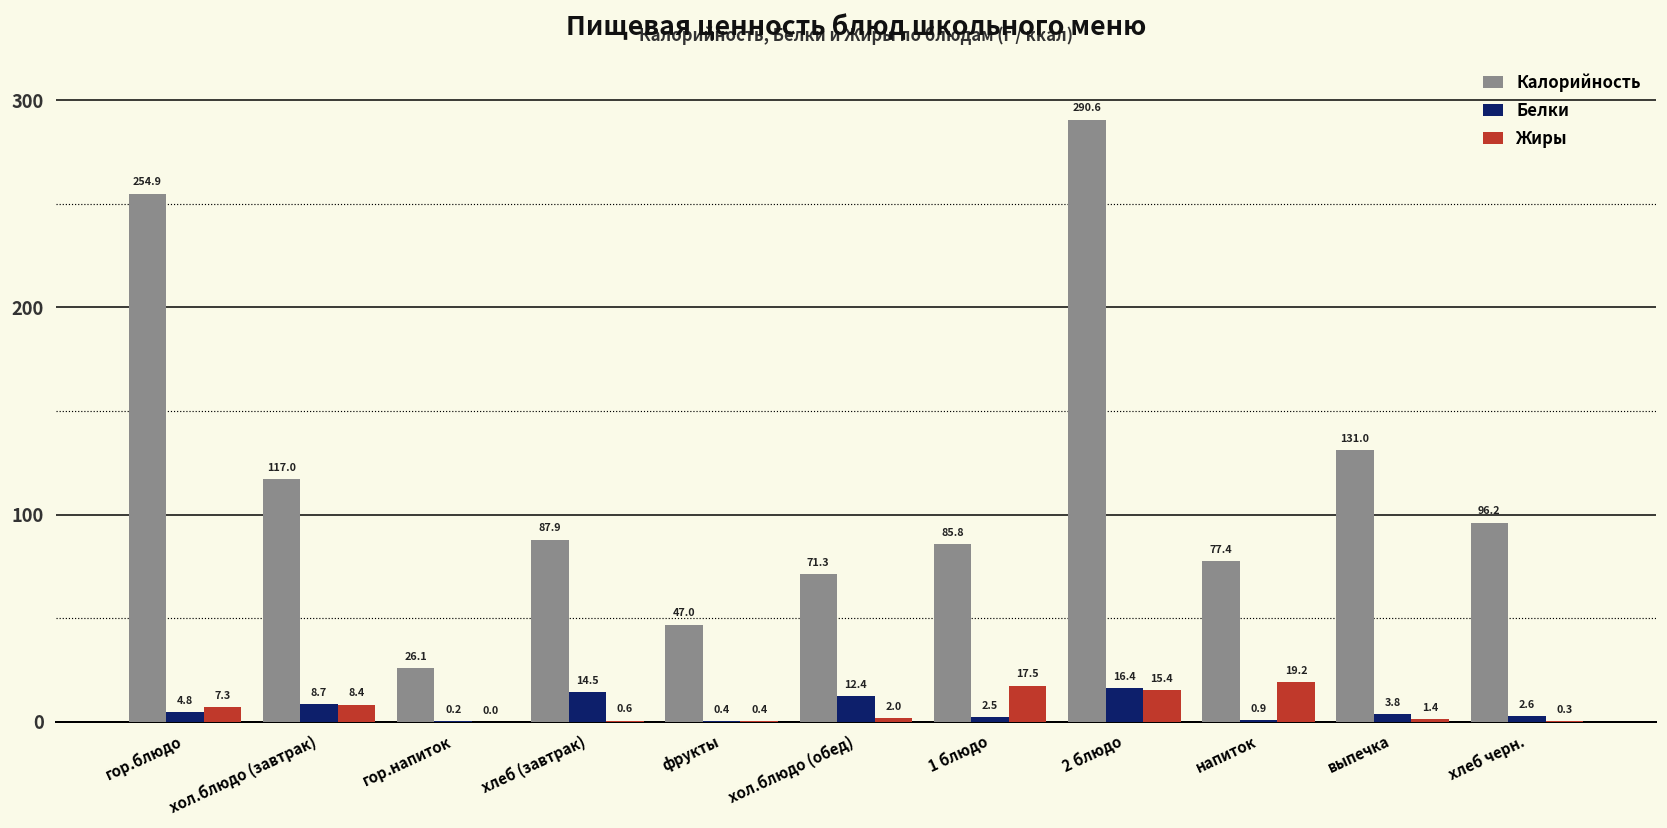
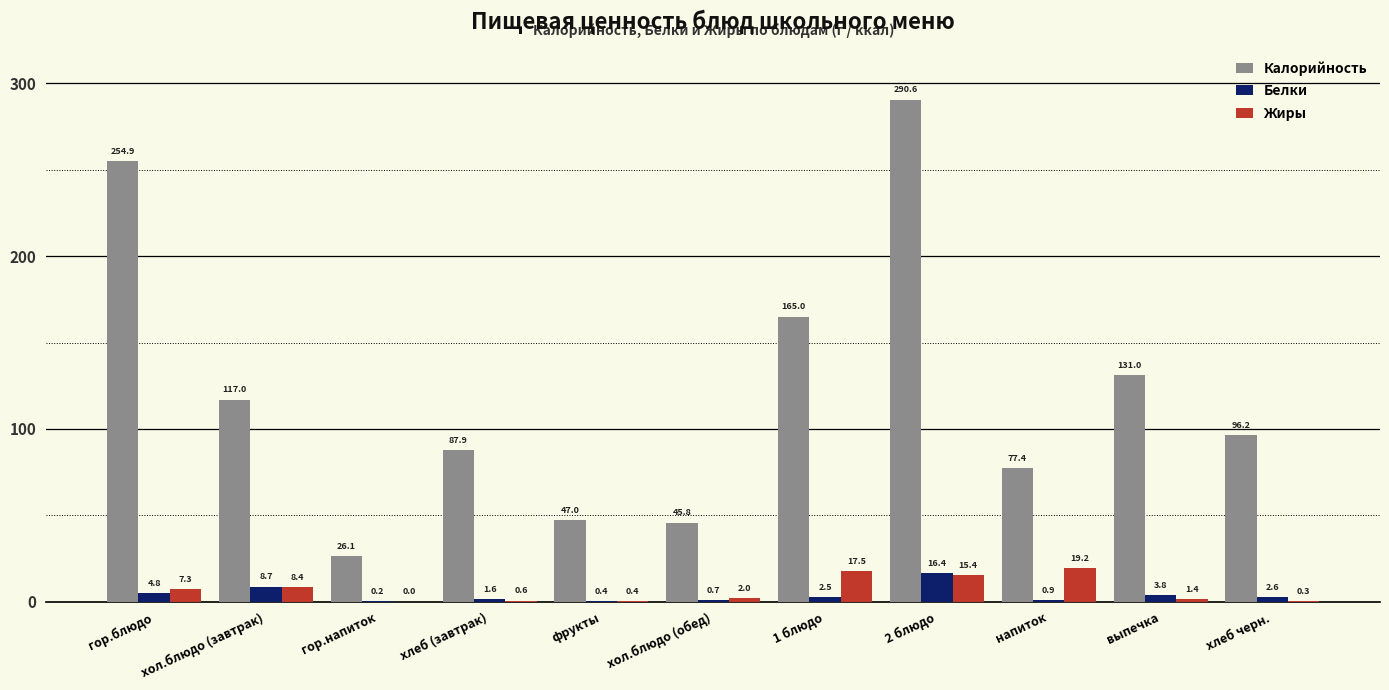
Белки, хлеб (завтрак): 14.5 -> 1.6
Калорийность, хол.блюдо (обед): 71.3 -> 45.8
Белки, хол.блюдо (обед): 12.4 -> 0.7
Калорийность, 1 блюдо: 85.8 -> 165.0
